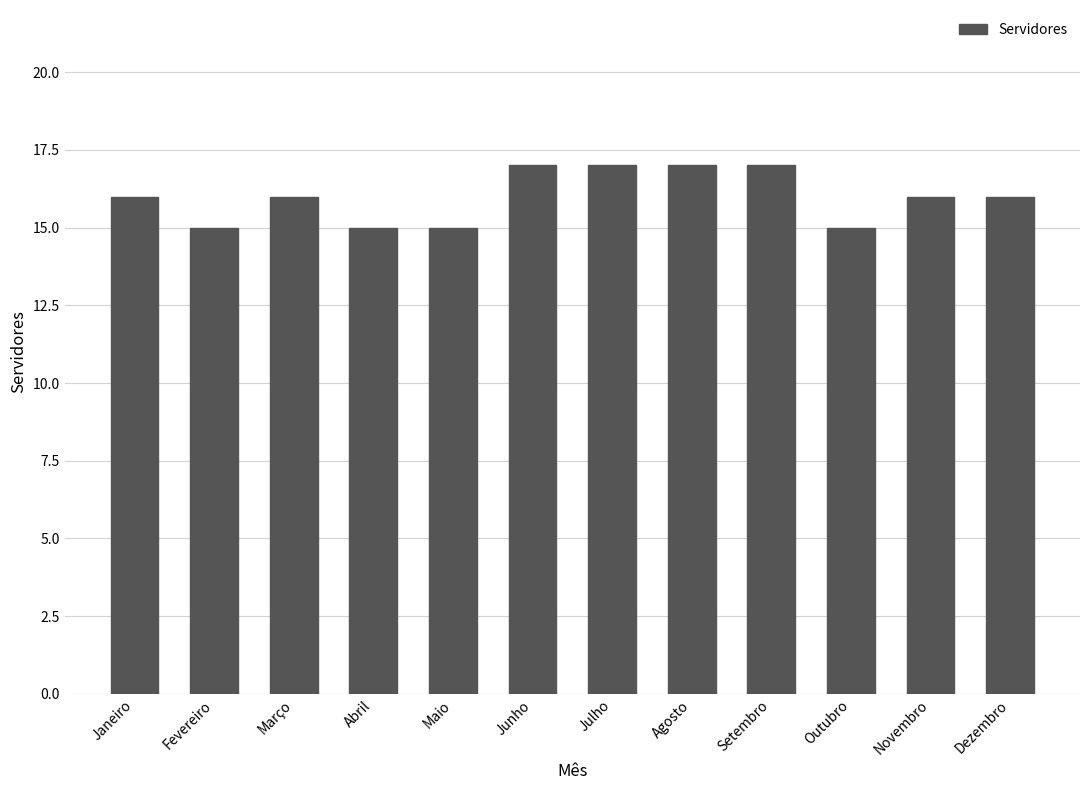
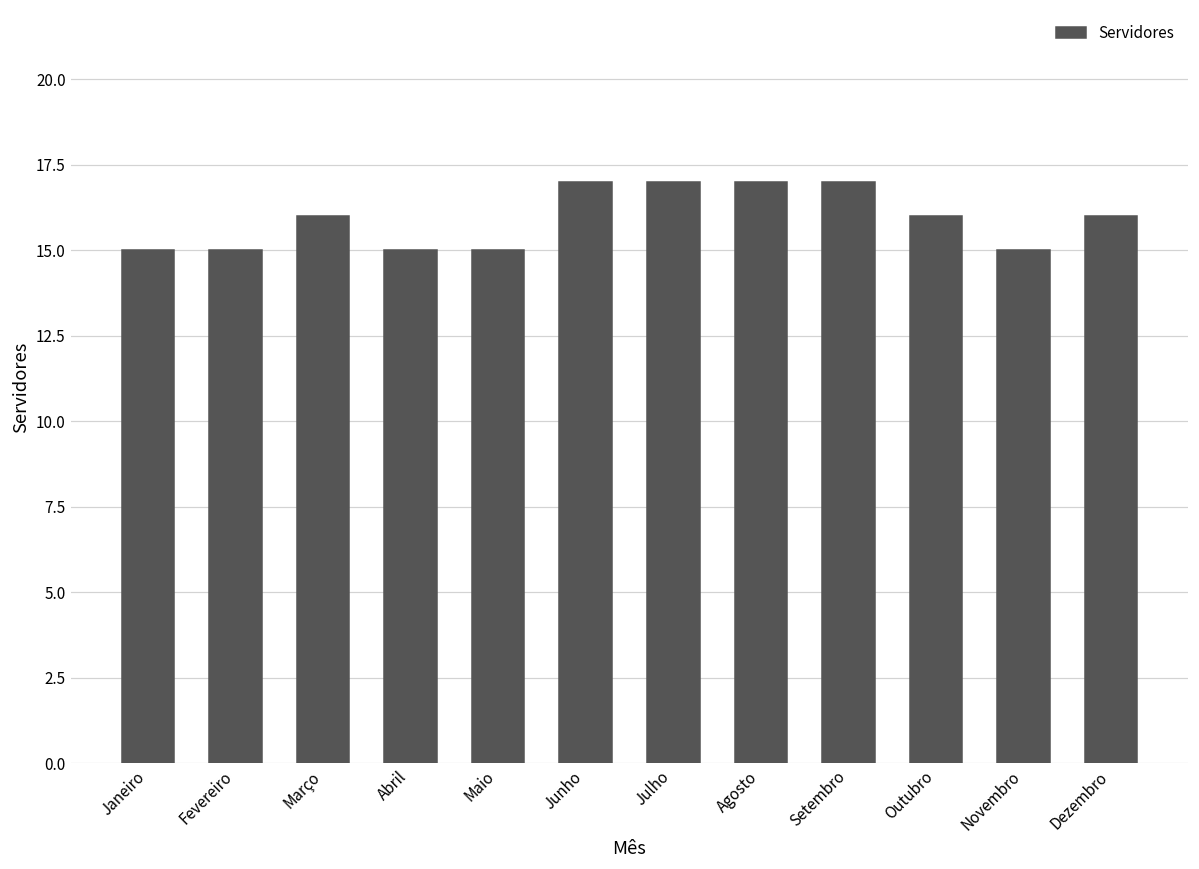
Janeiro: 16 -> 15
Outubro: 15 -> 16
Novembro: 16 -> 15
